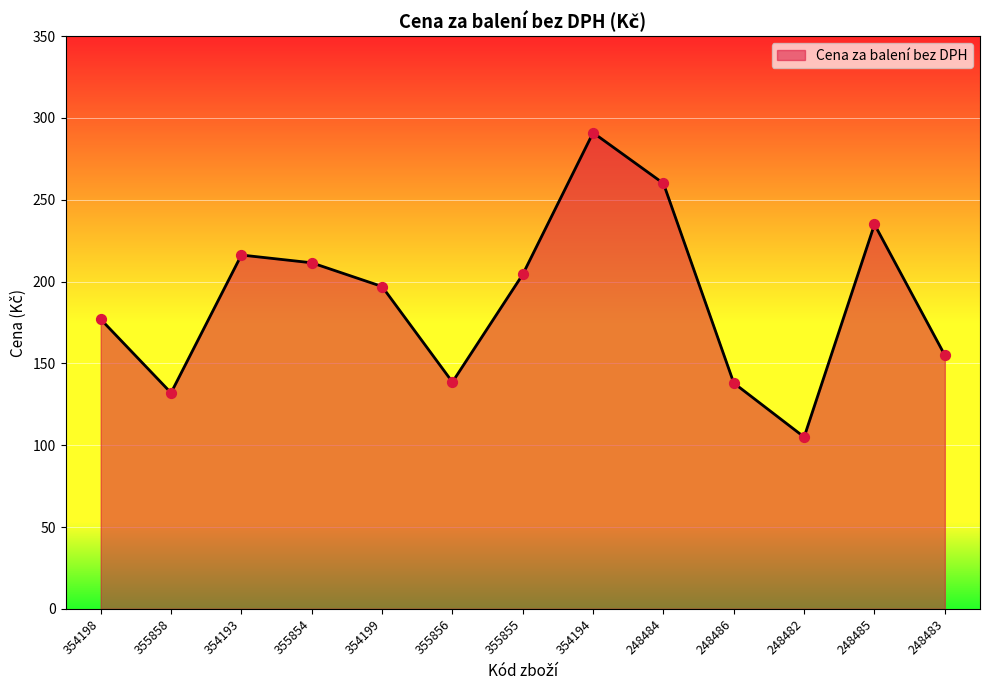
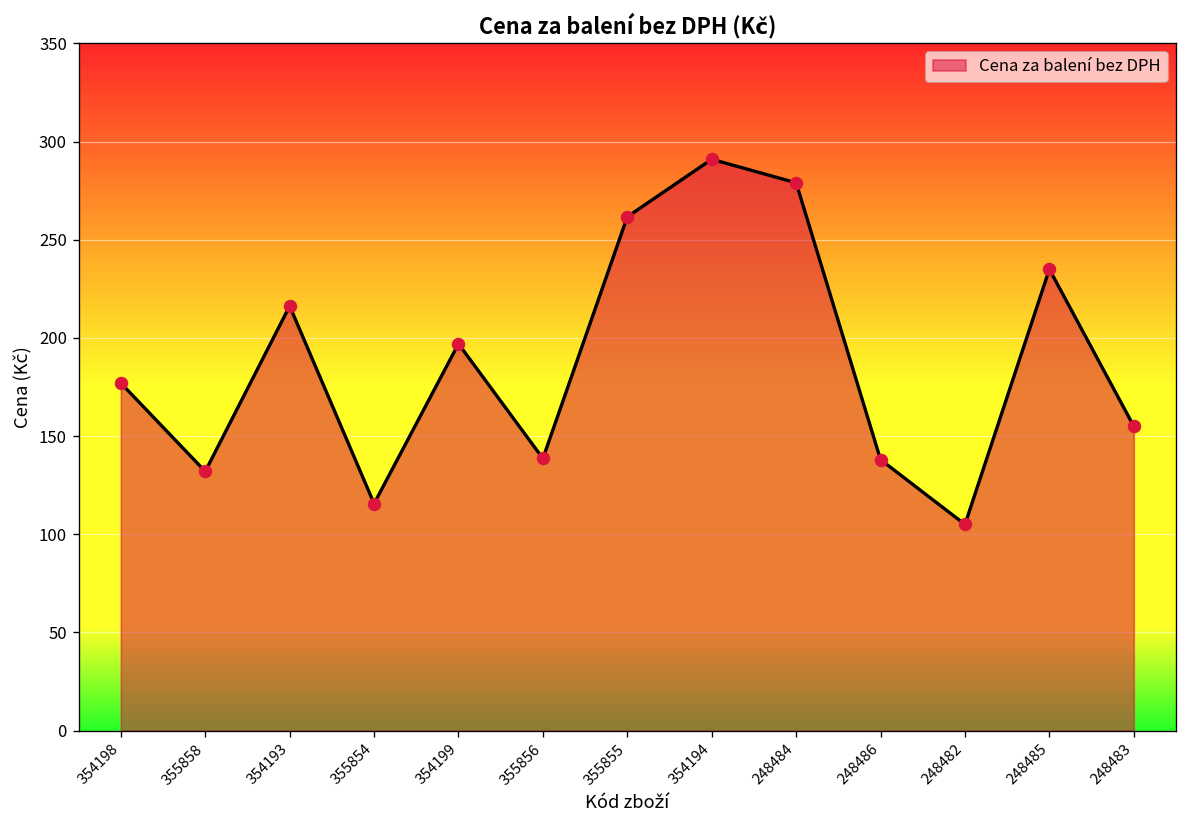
355854: 212 -> 116
355855: 204 -> 262
248484: 260 -> 279
